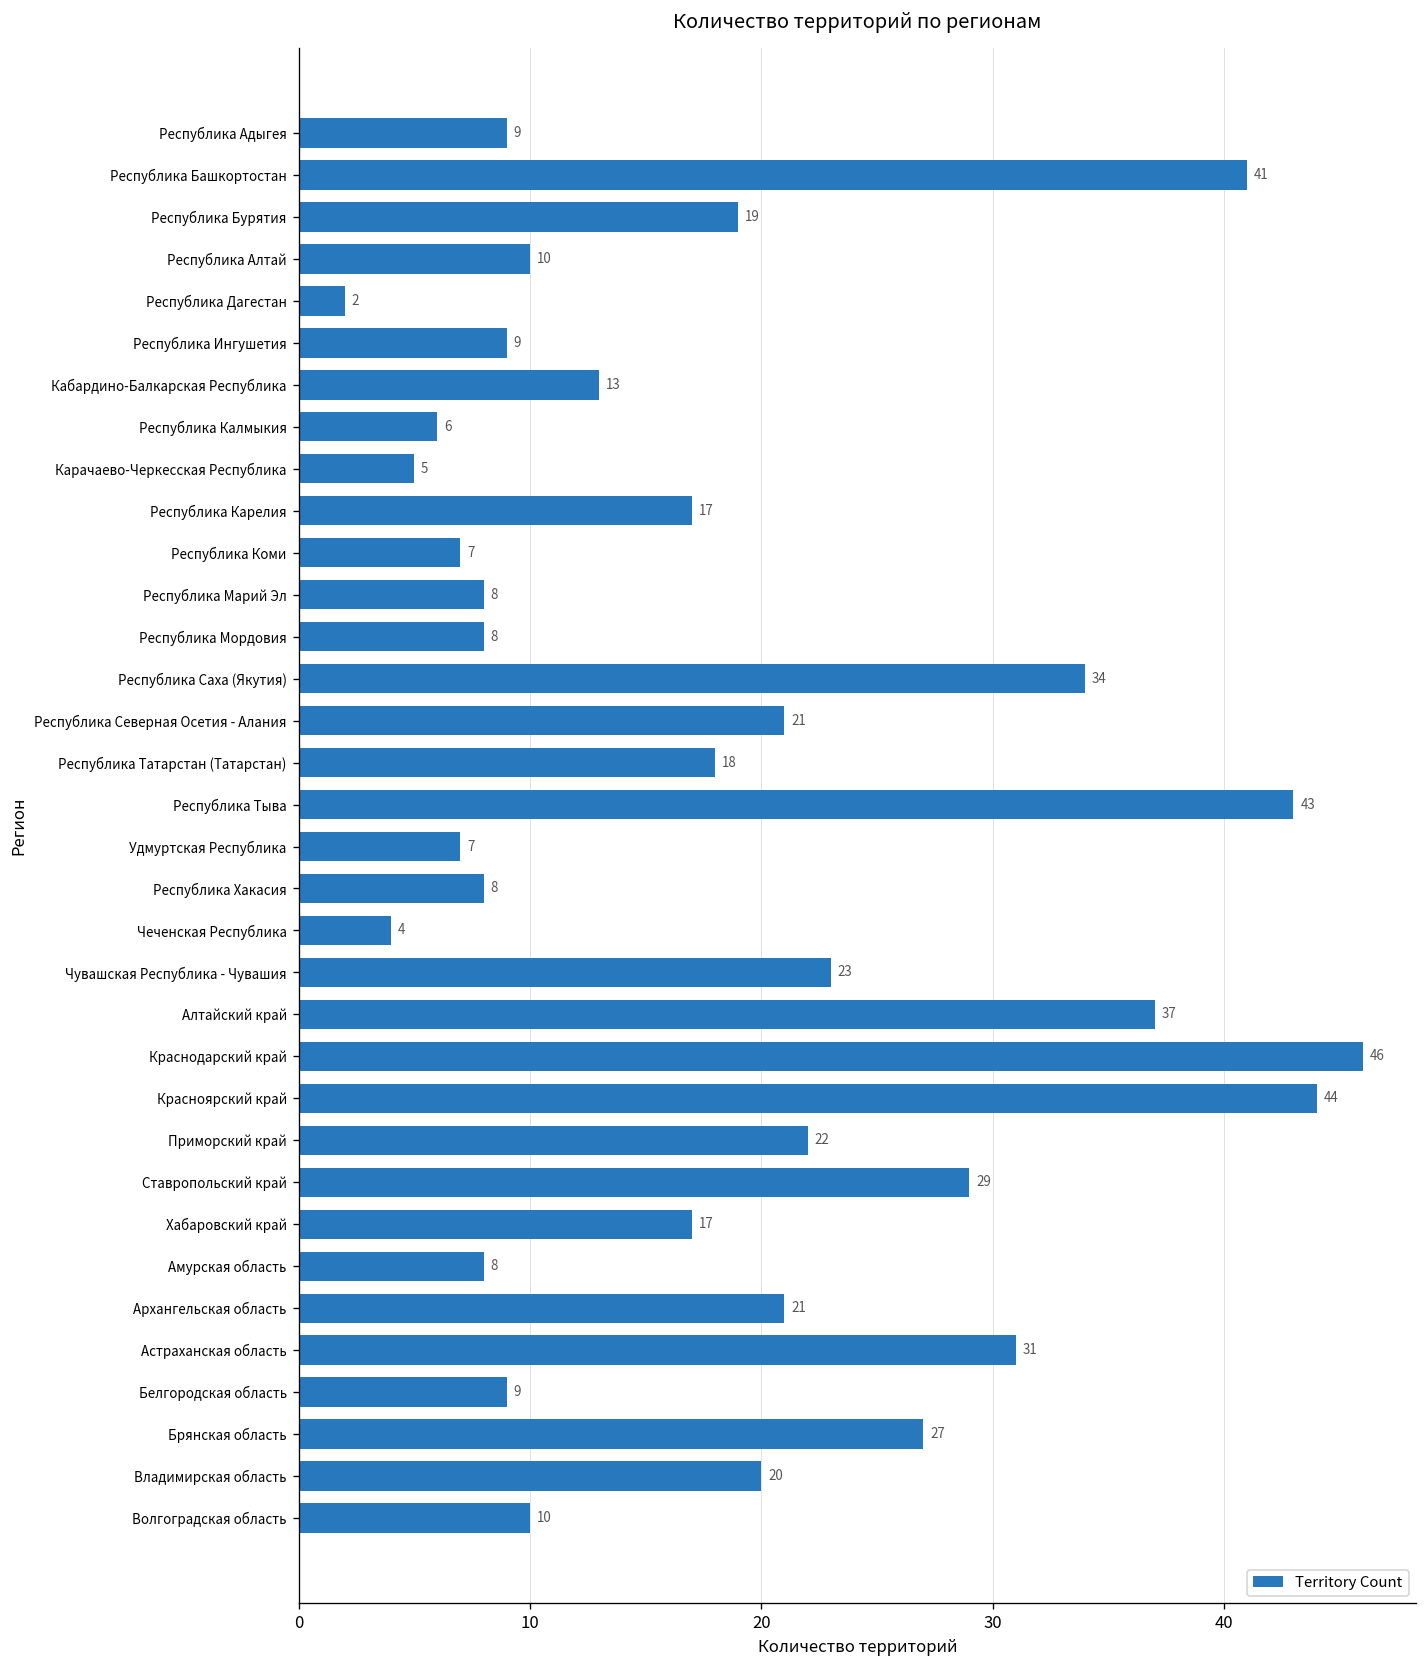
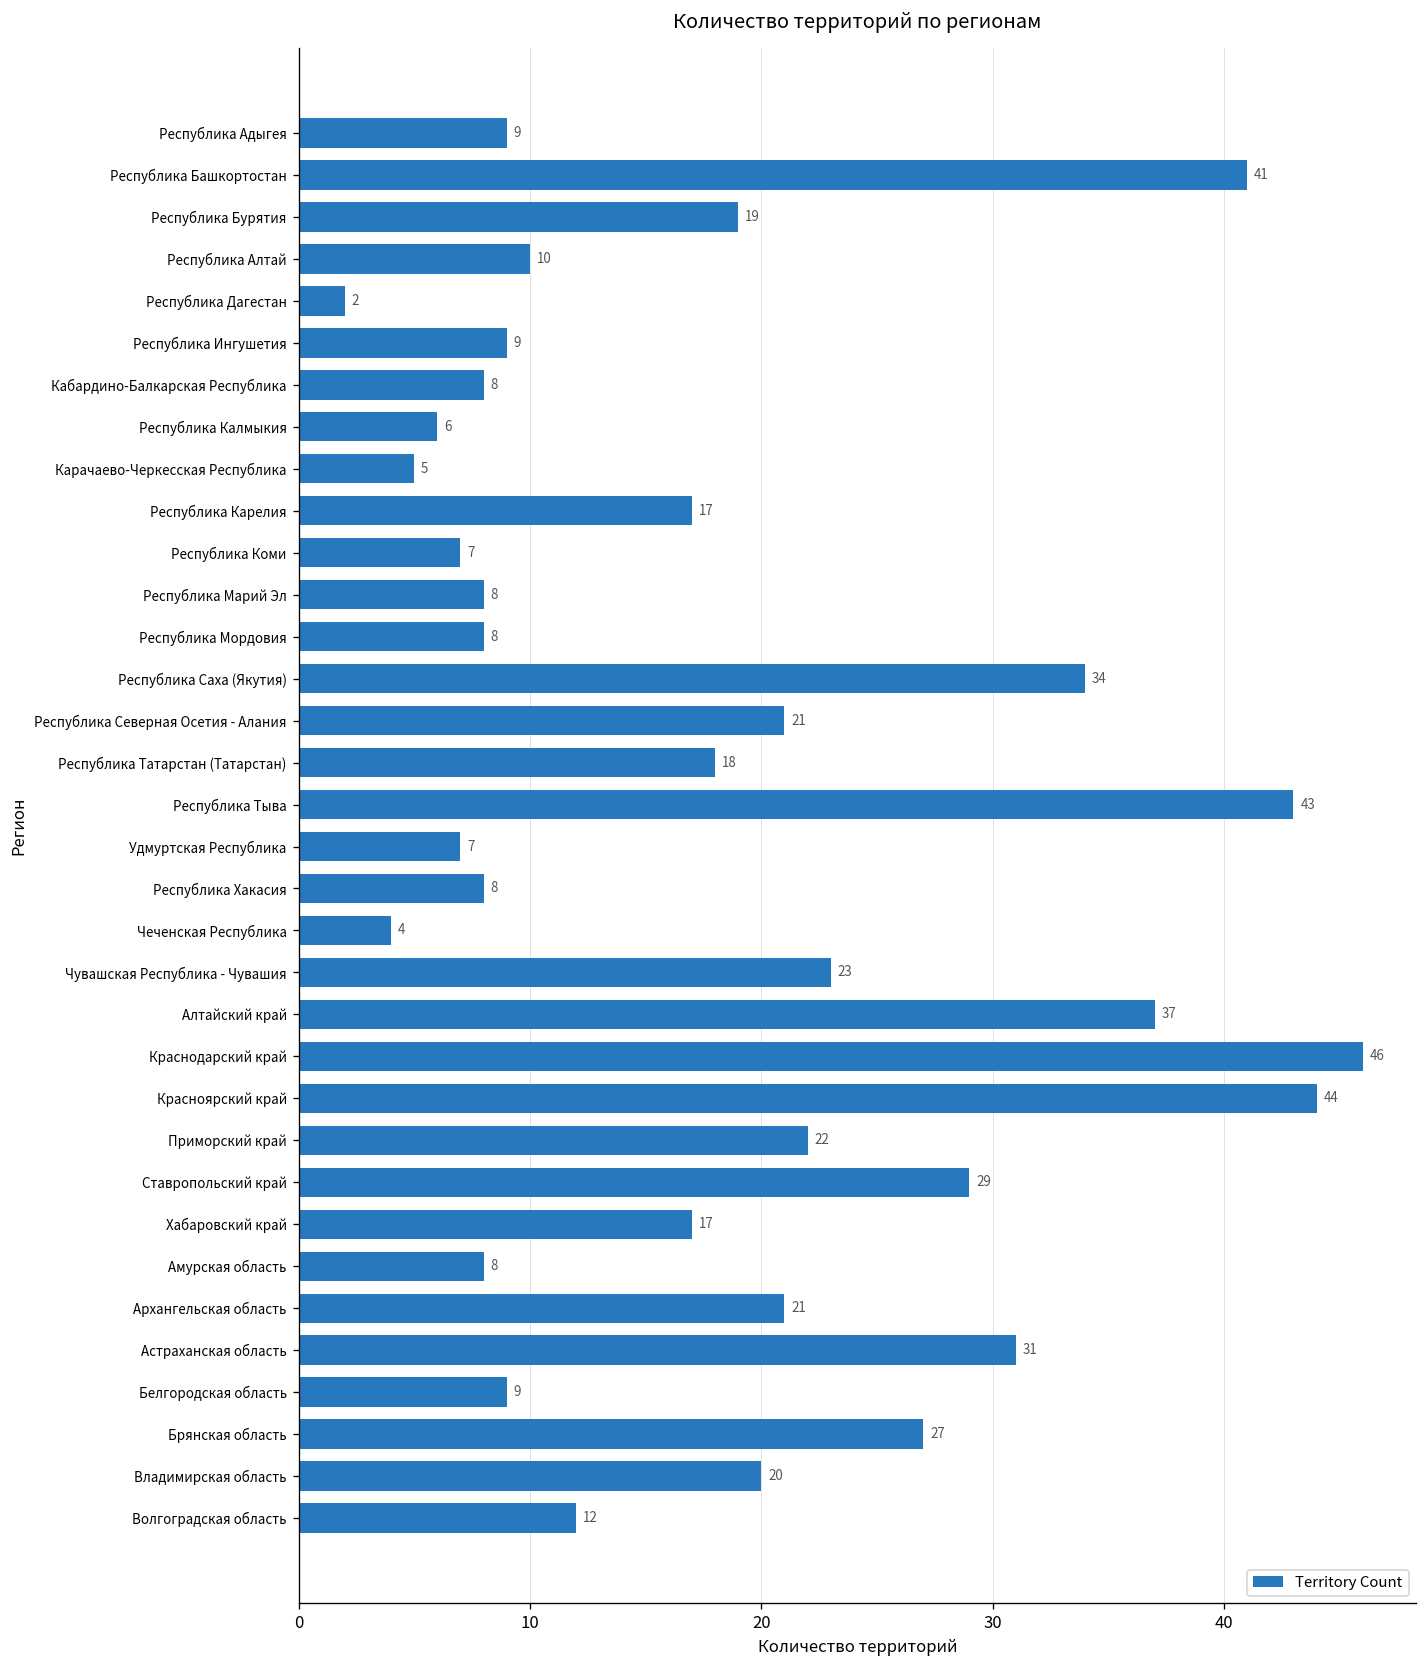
Кабардино-Балкарская Республика: 13 -> 8
Волгоградская область: 10 -> 12
